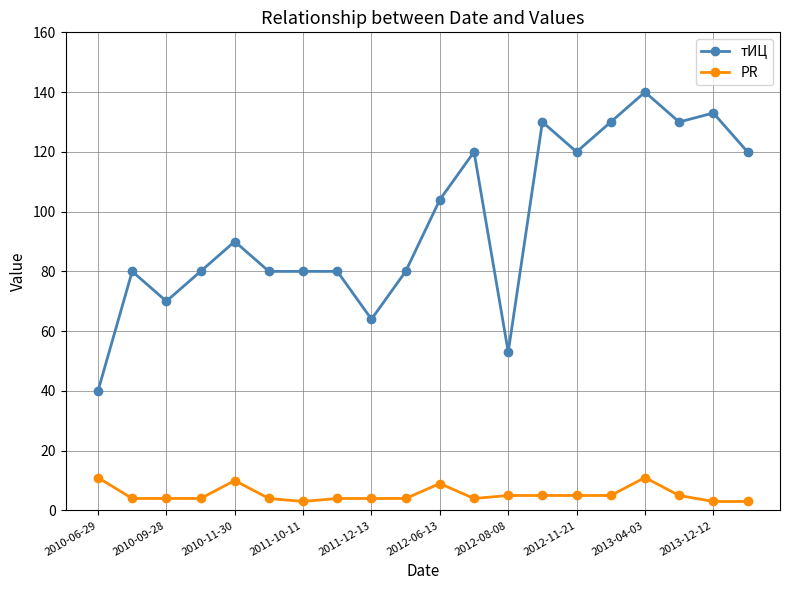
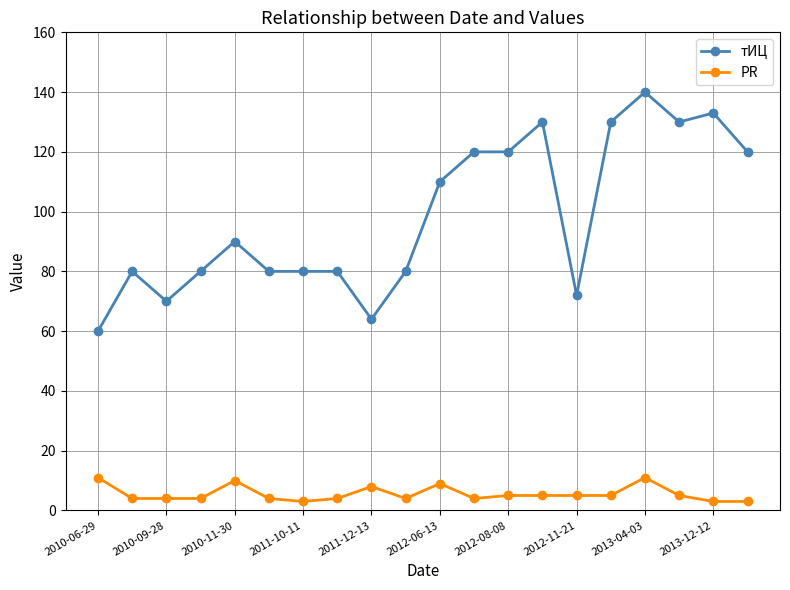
тИЦ, 2010-06-29: 40 -> 60
PR, 2011-12-13: 4 -> 8
тИЦ, 2012-06-13: 104 -> 110
тИЦ, 2012-08-08: 53 -> 120
тИЦ, 2012-11-21: 120 -> 72
